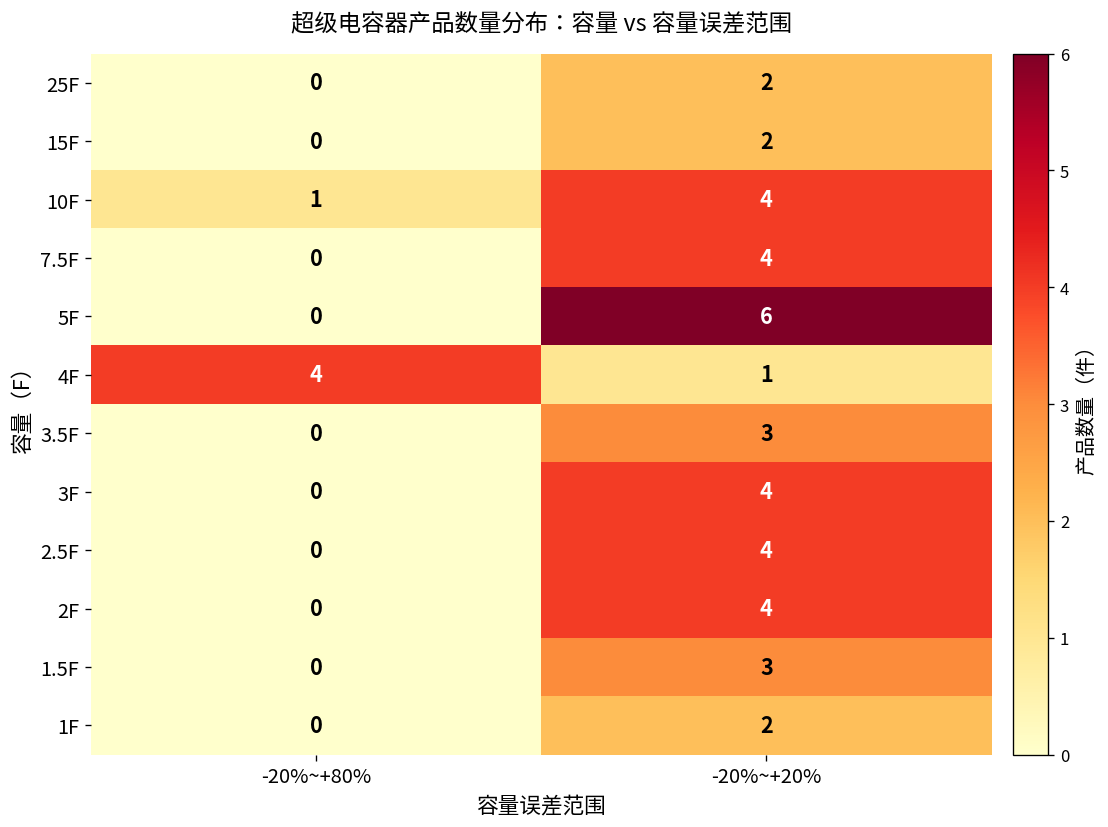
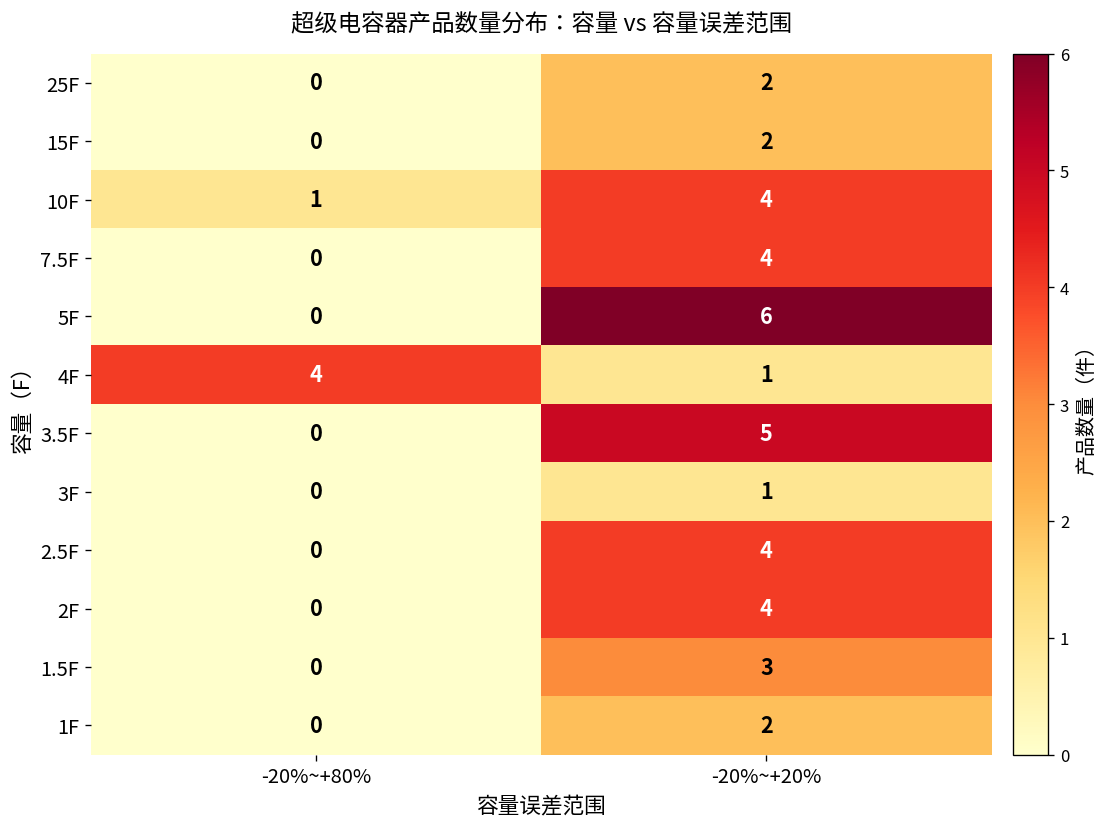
3.5F, -20%~+20%: 3 -> 5
3F, -20%~+20%: 4 -> 1
